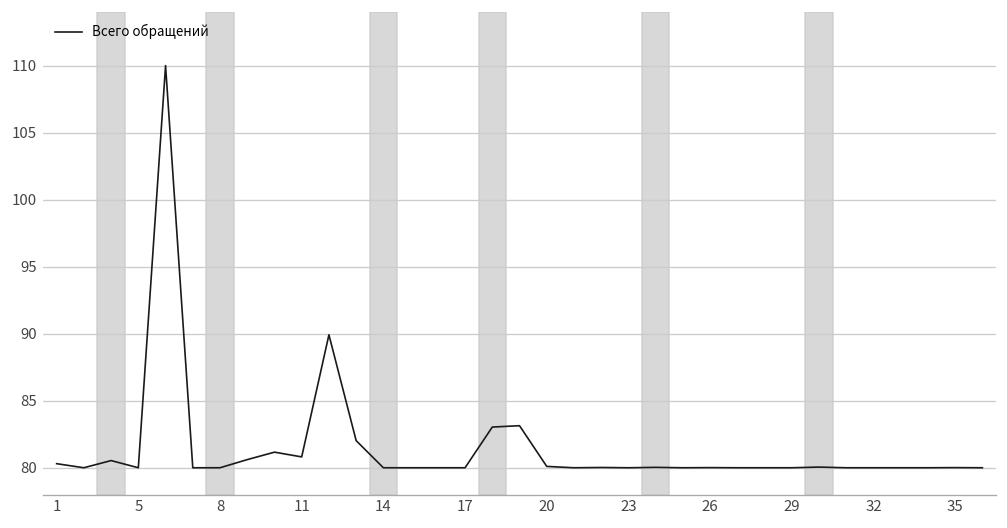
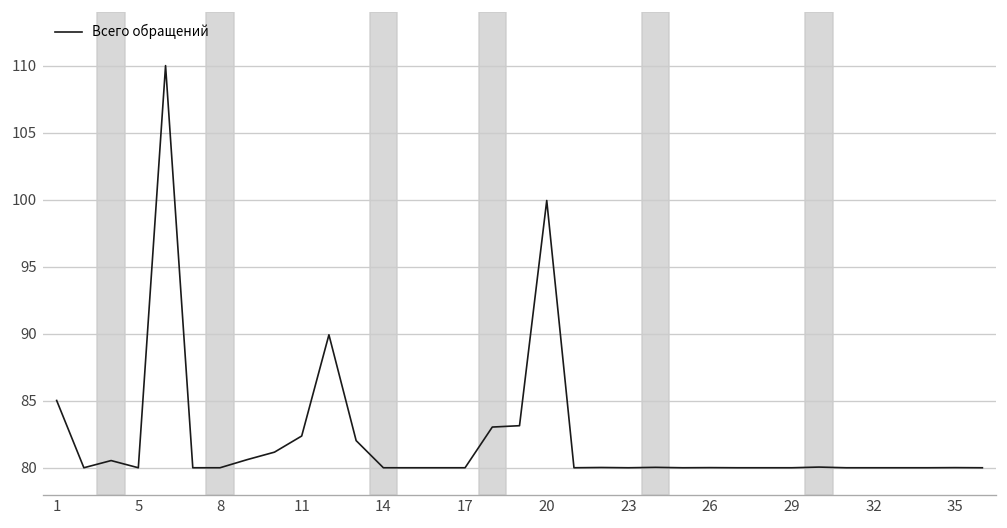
1: 80.3 -> 85.0
11: 80.8 -> 82.4
20: 80.1 -> 99.9
